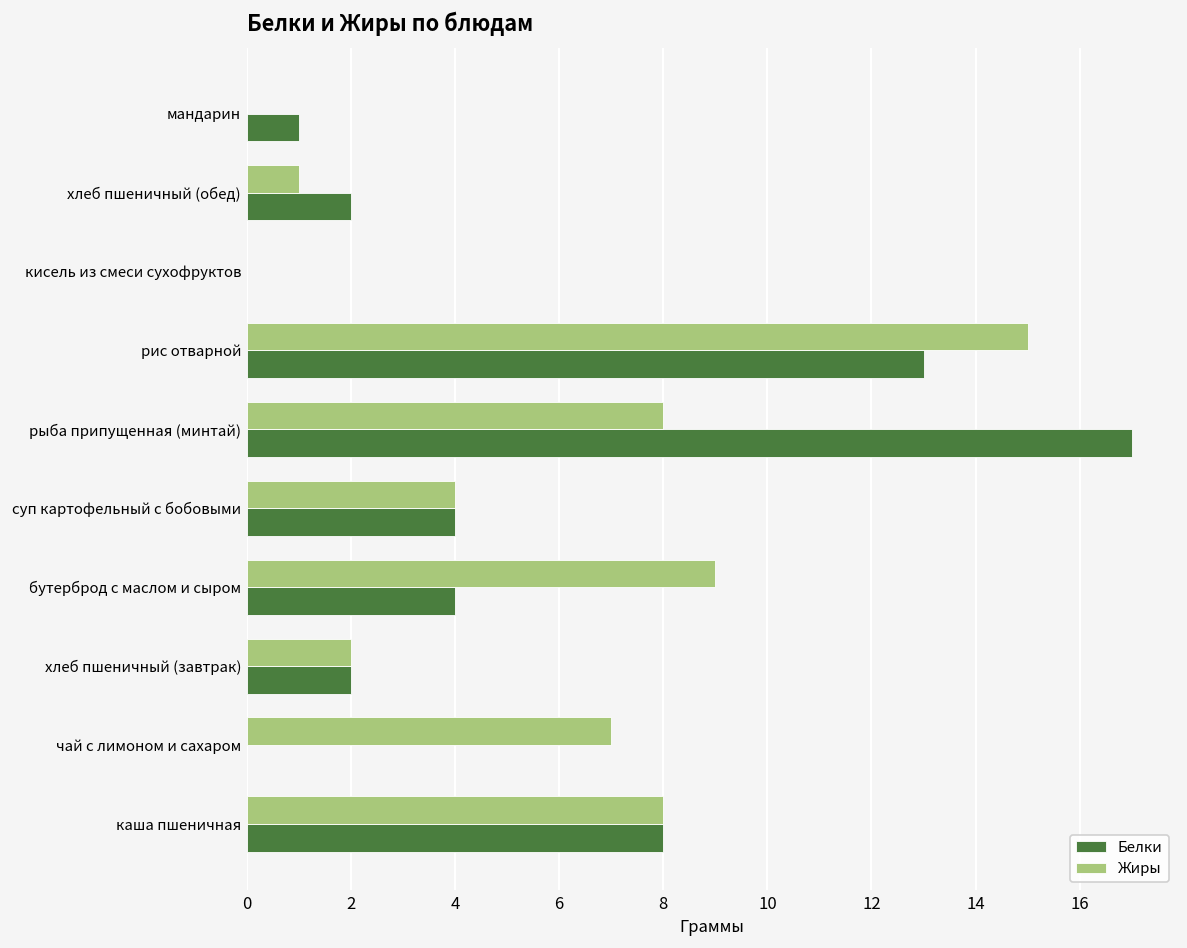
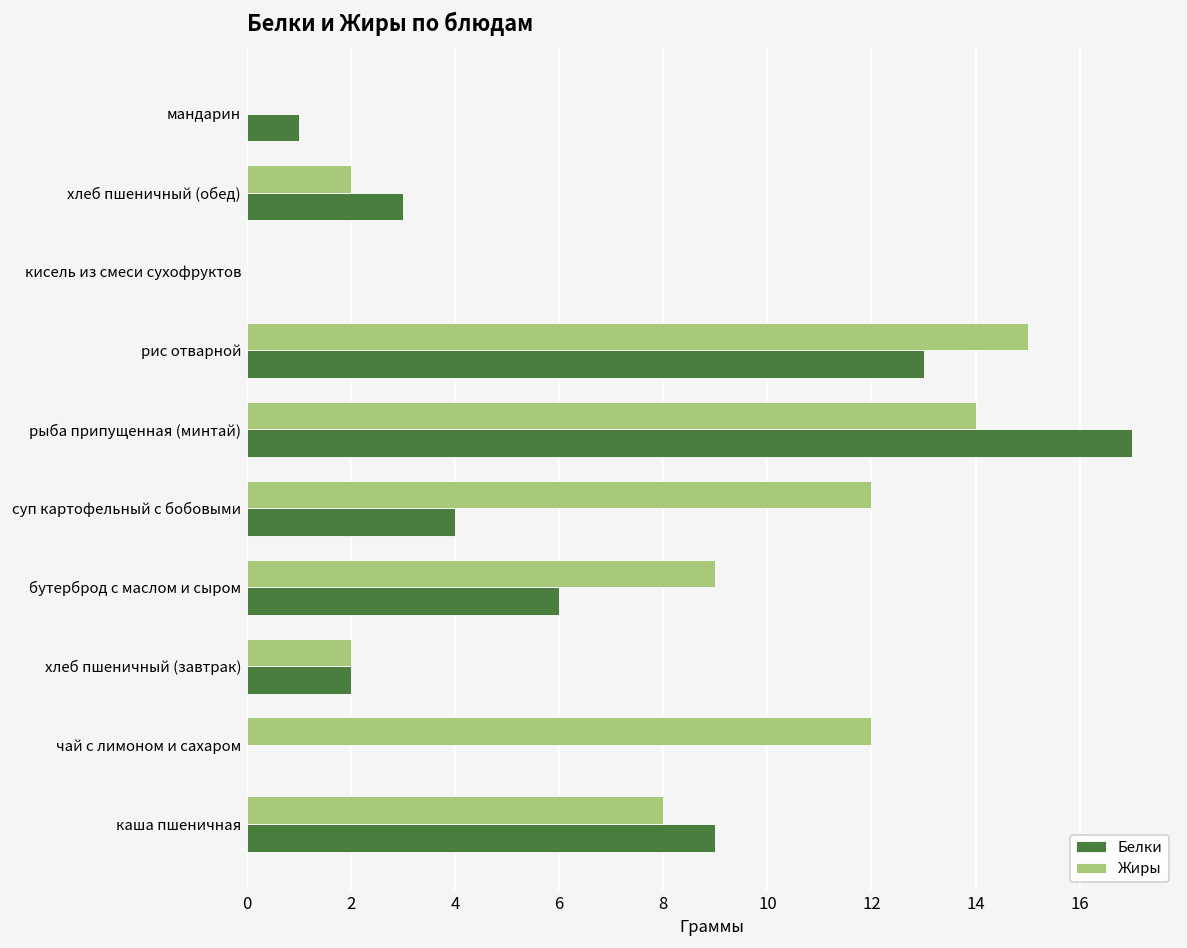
Жиры, хлеб пшеничный (обед): 1 -> 2
Белки, хлеб пшеничный (обед): 2 -> 3
Жиры, рыба припущенная (минтай): 8 -> 14
Жиры, суп картофельный с бобовыми: 4 -> 12
Белки, бутерброд с маслом и сыром: 4 -> 6
Жиры, чай с лимоном и сахаром: 7 -> 12
Белки, каша пшеничная: 8 -> 9
